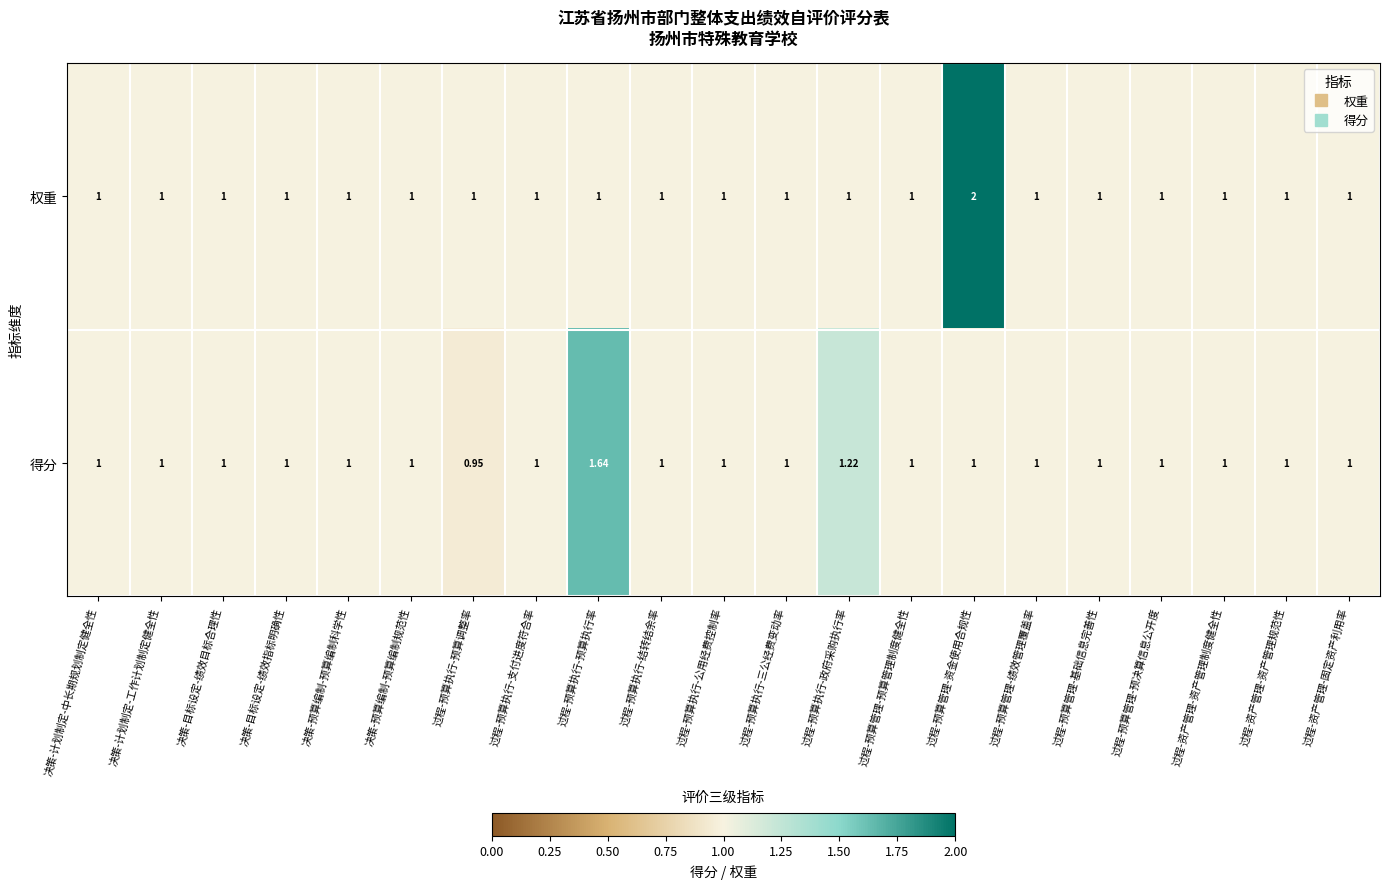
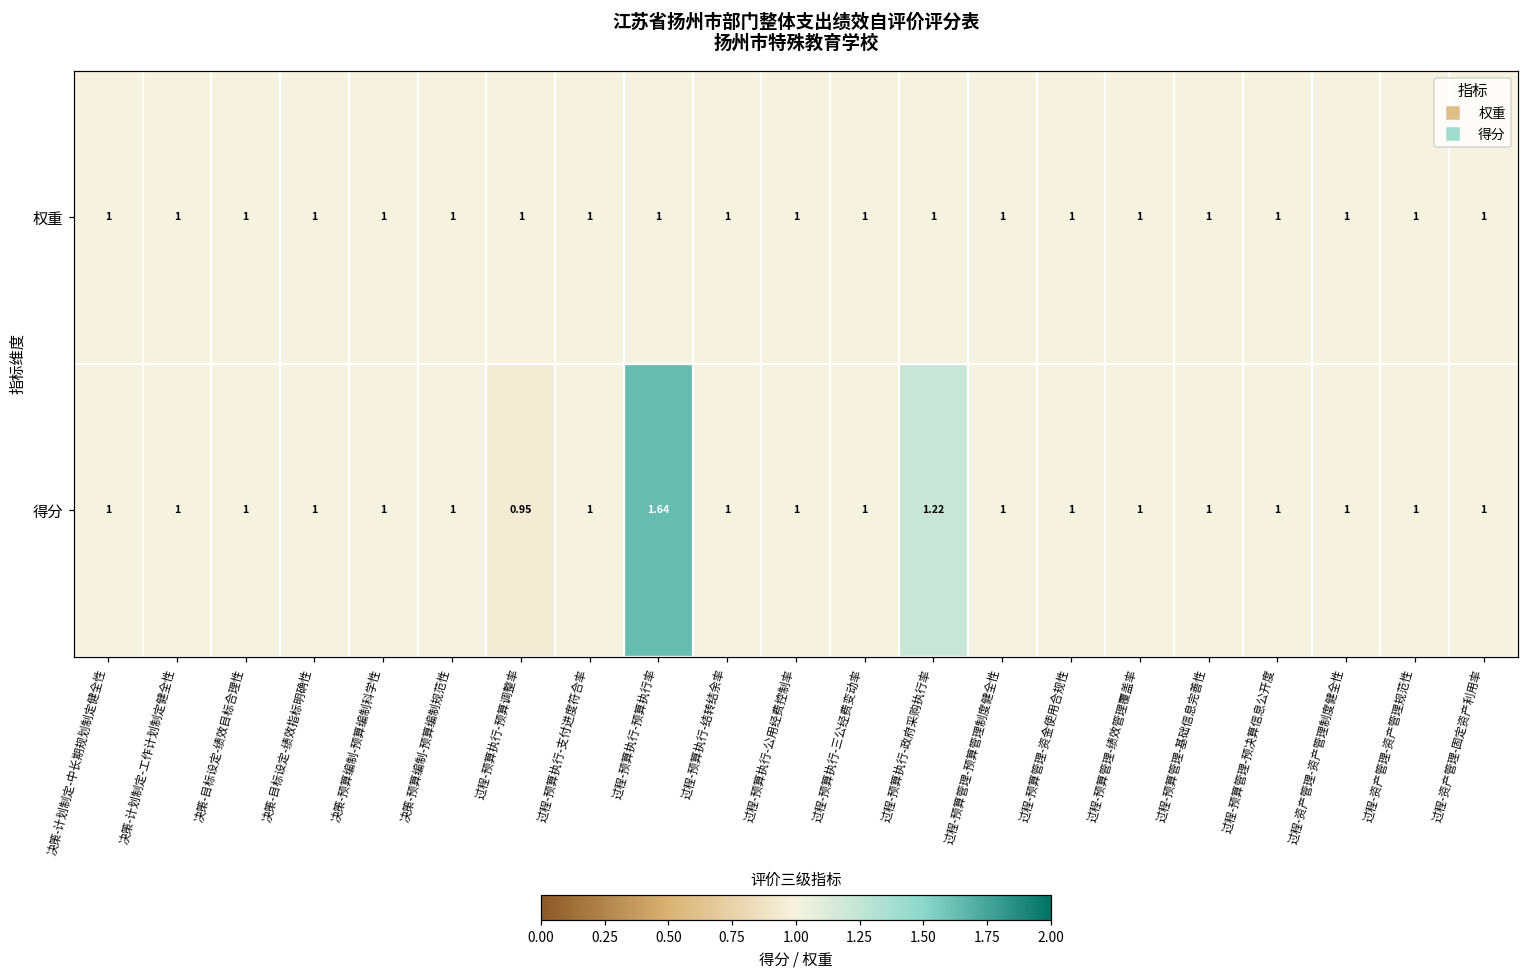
权重, 过程-预算管理-资金使用合规性: 2 -> 1
